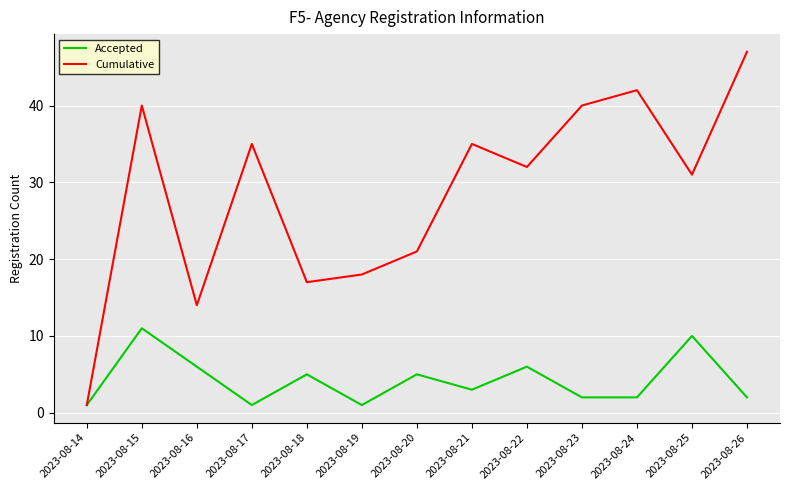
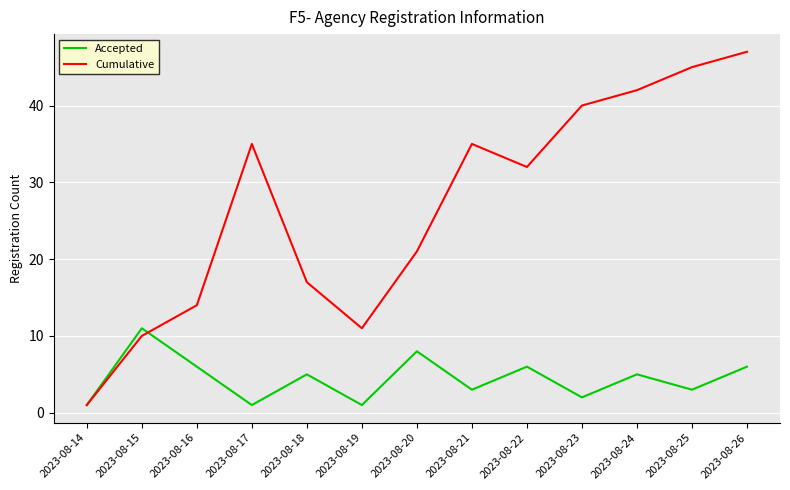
Cumulative, 2023-08-15: 40 -> 10
Cumulative, 2023-08-19: 18 -> 11
Accepted, 2023-08-20: 5 -> 8
Accepted, 2023-08-24: 2 -> 5
Accepted, 2023-08-25: 10 -> 3
Cumulative, 2023-08-25: 31 -> 45
Accepted, 2023-08-26: 2 -> 6
